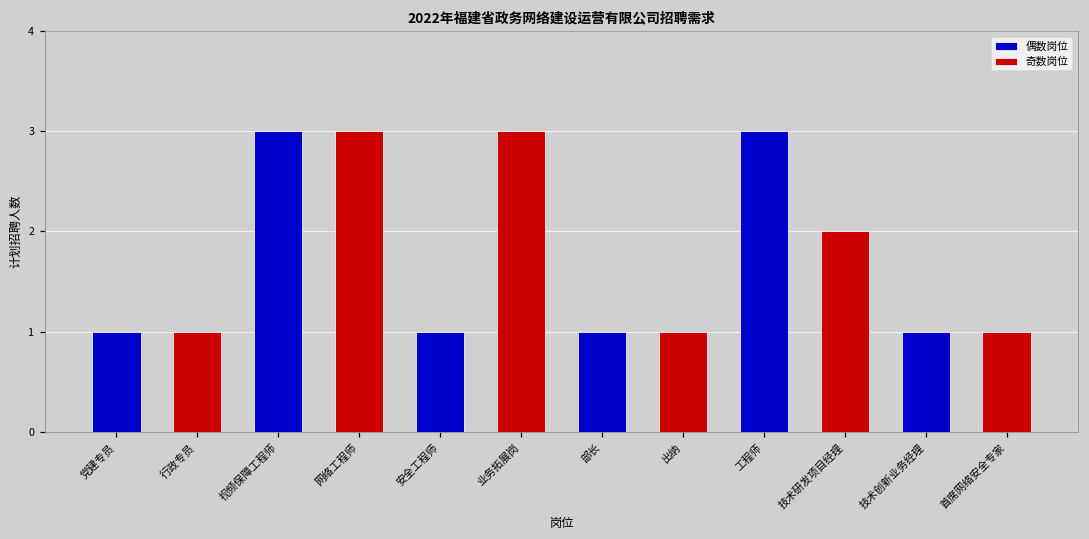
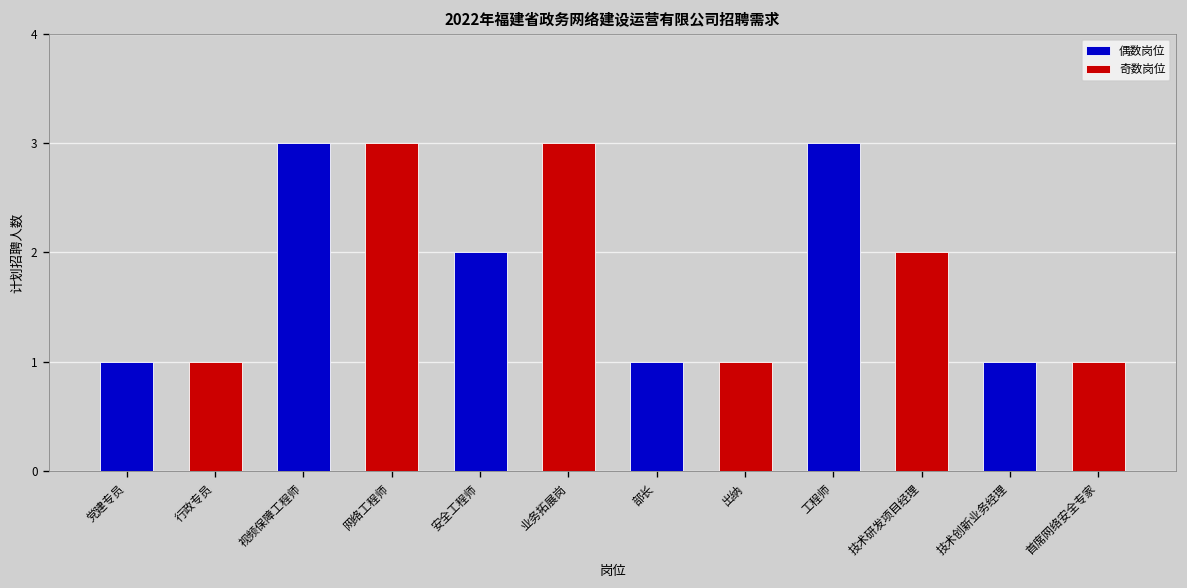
安全工程师: 1 -> 2
